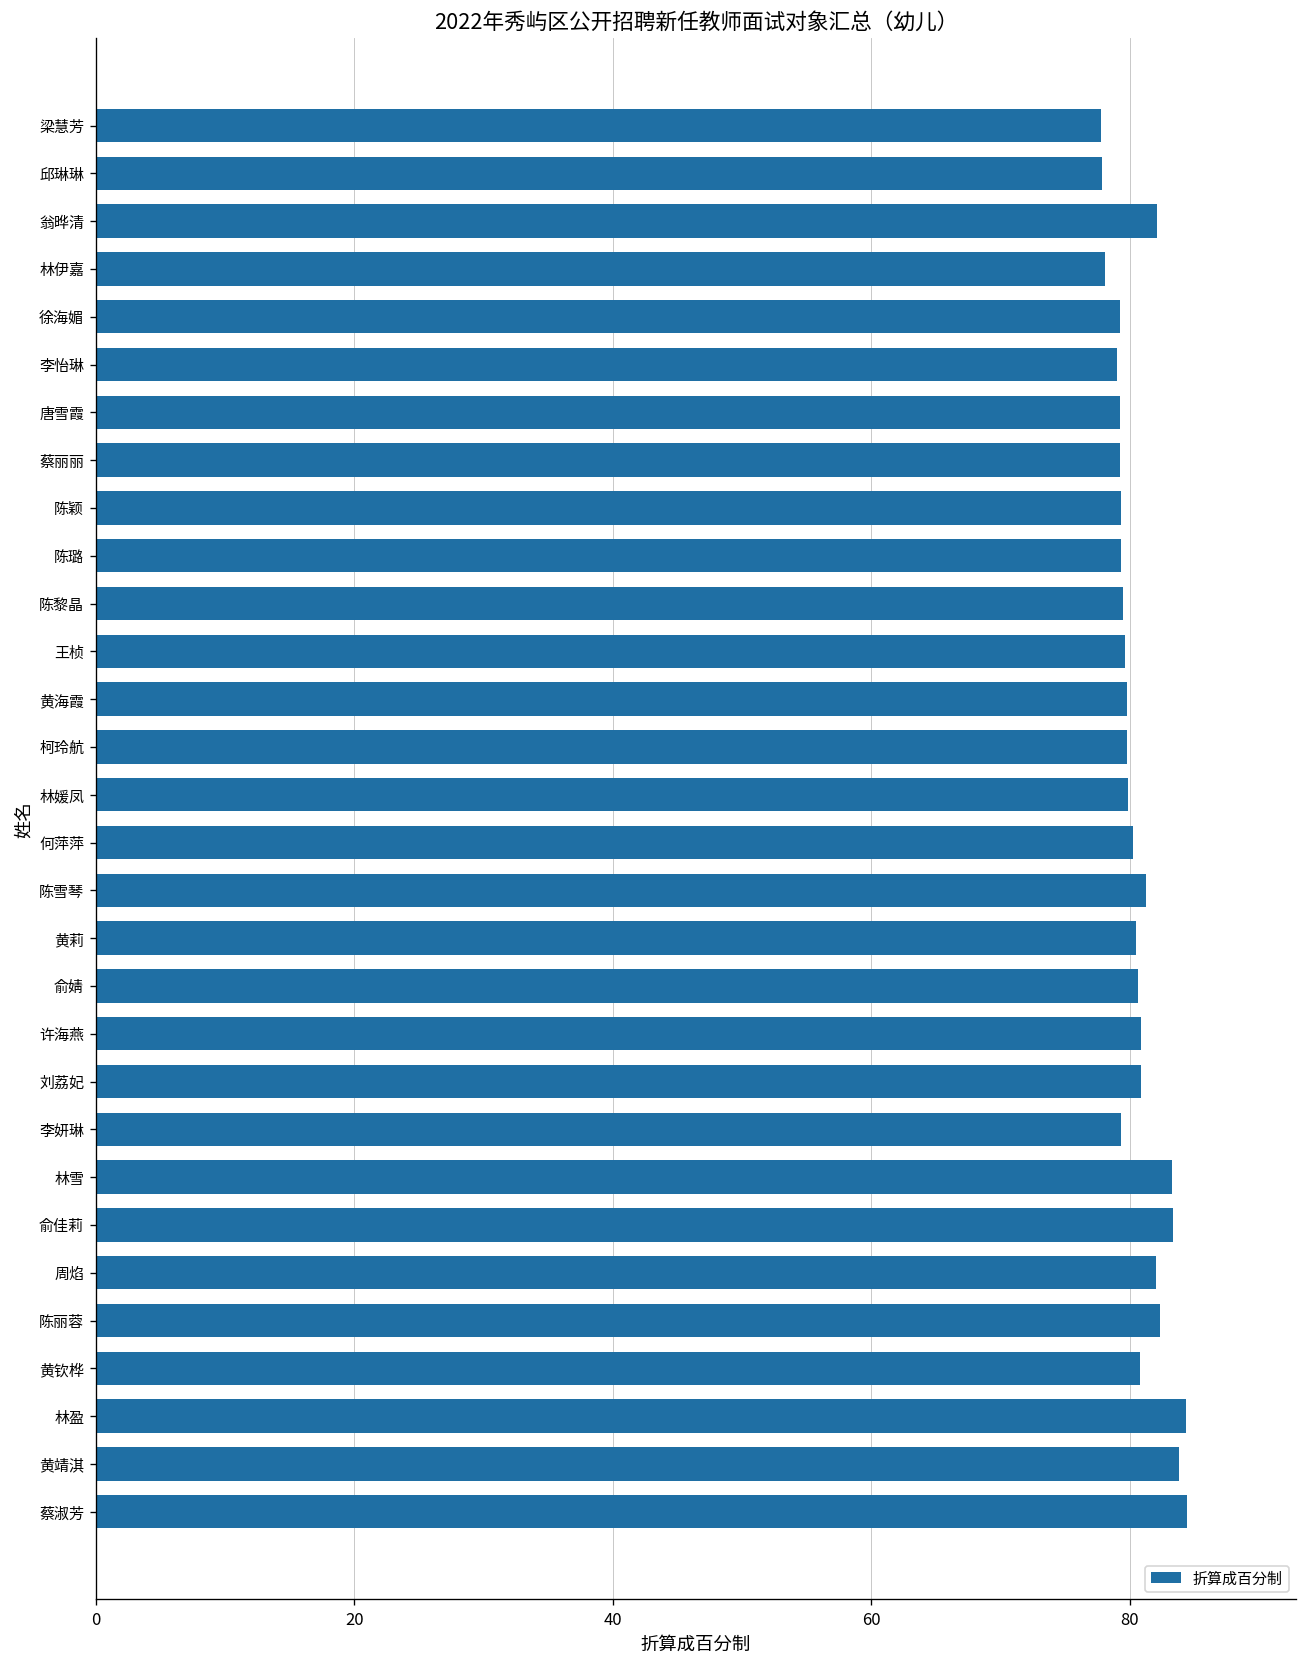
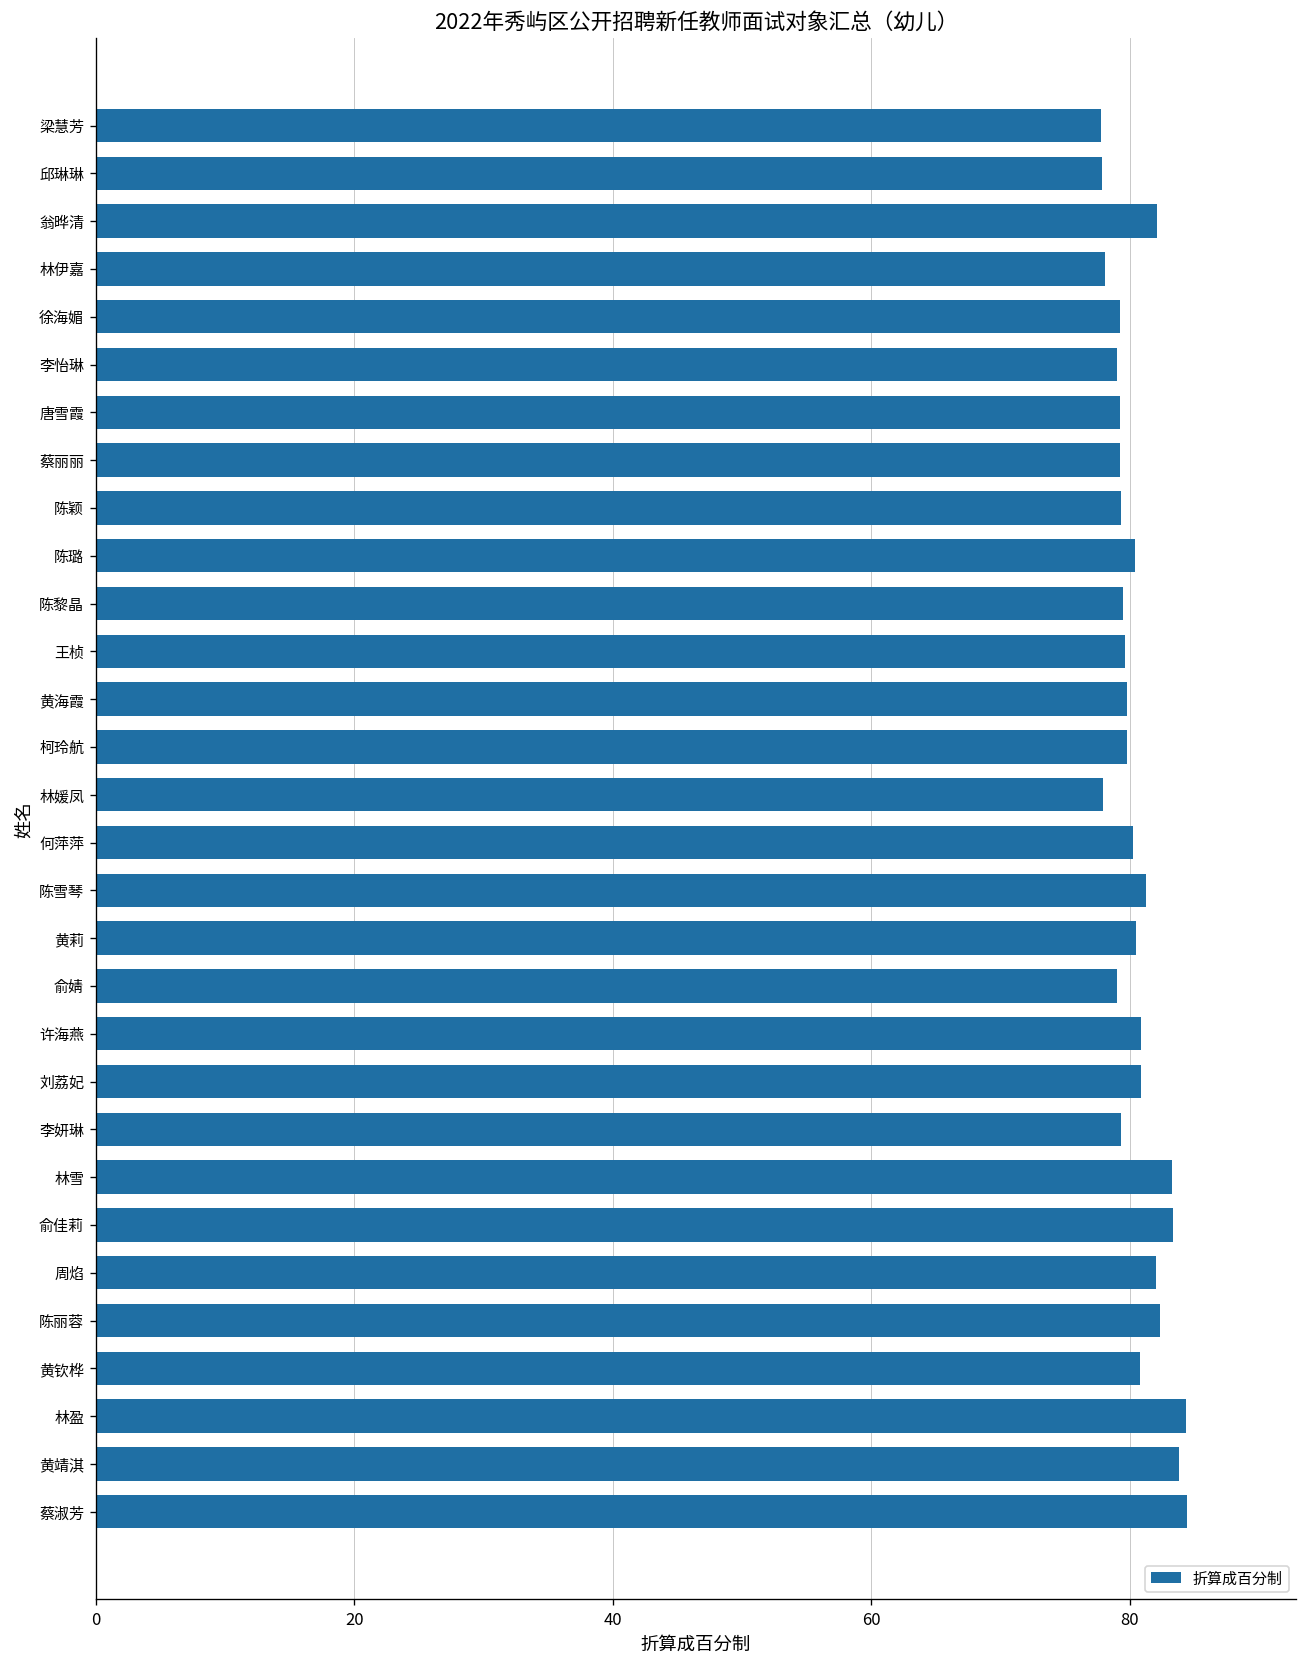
陈璐: 79.3 -> 80.4
林媛凤: 79.9 -> 77.9
俞婧: 80.6 -> 79.0
